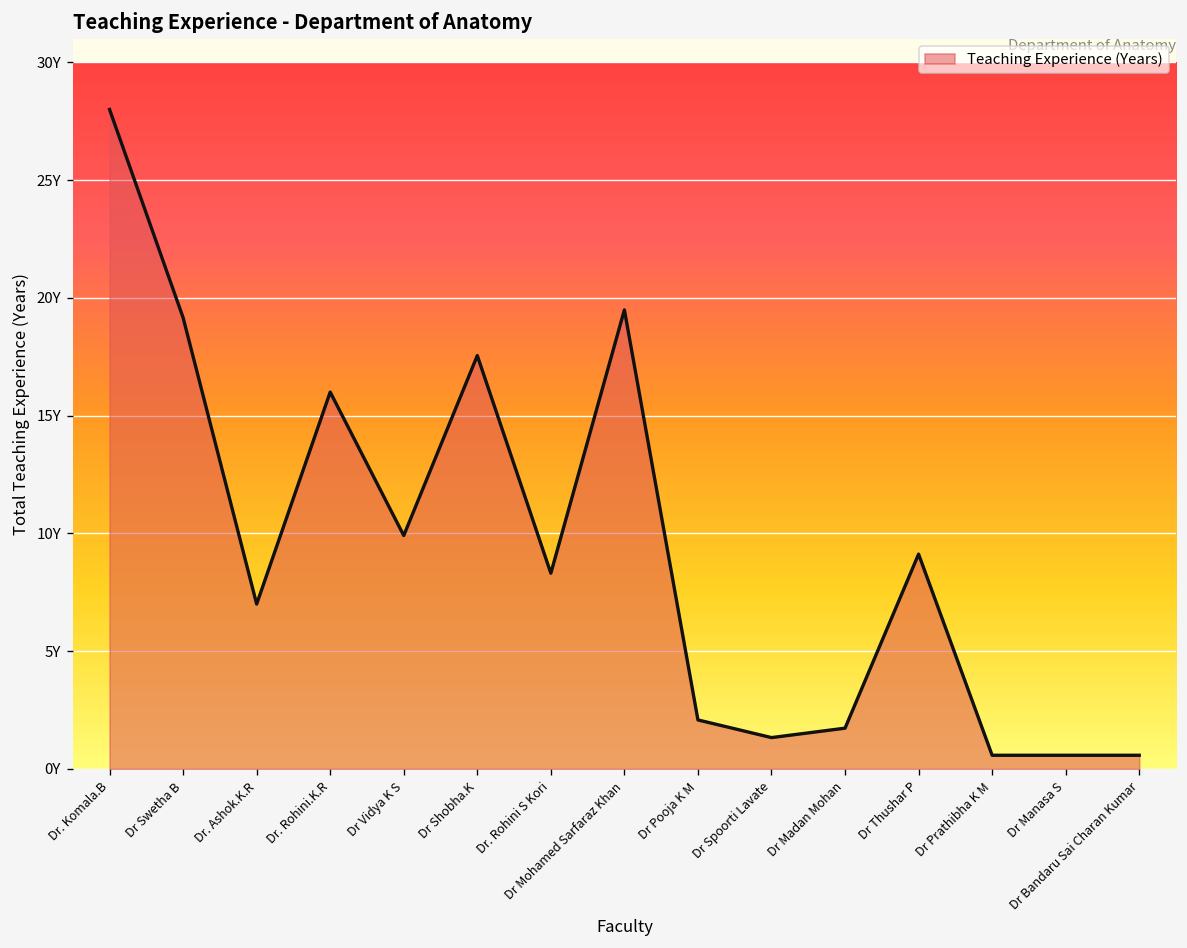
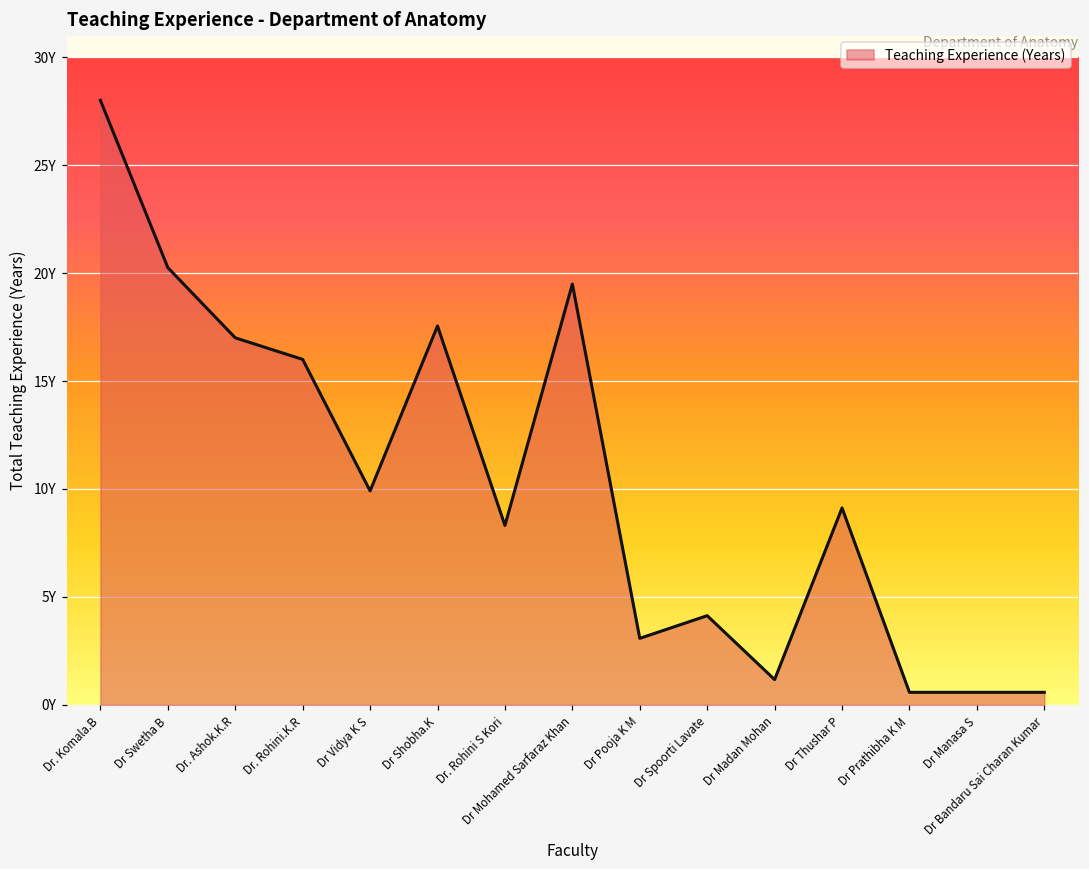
Dr Swetha B: 19.2Y -> 20.3Y
Dr. Ashok.K.R: 7Y -> 17Y
Dr Pooja K M: 2.1Y -> 3.1Y
Dr Spoorti Lavate: 1.3Y -> 4.1Y
Dr Madan Mohan: 1.7Y -> 1.2Y
